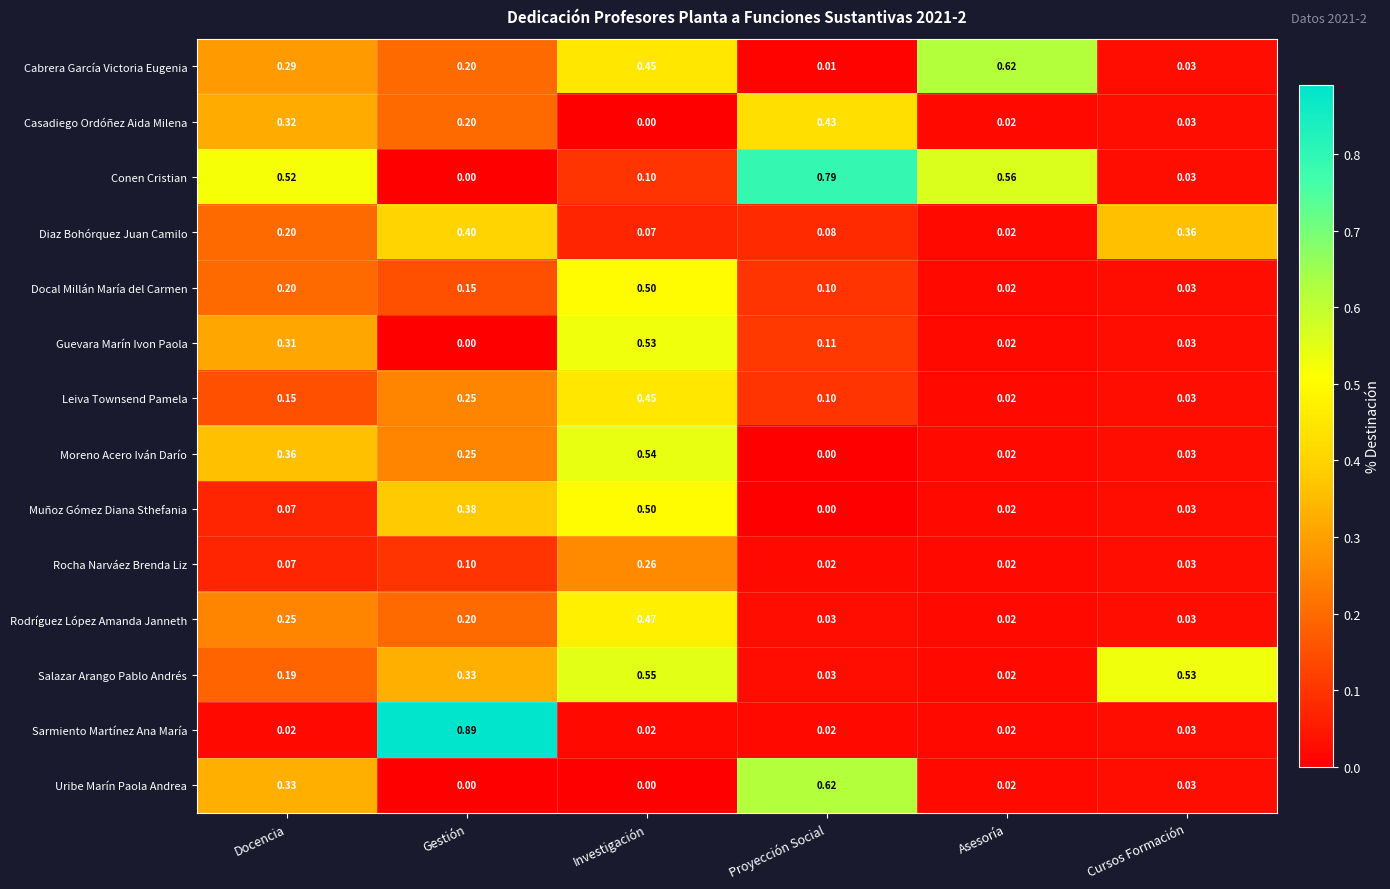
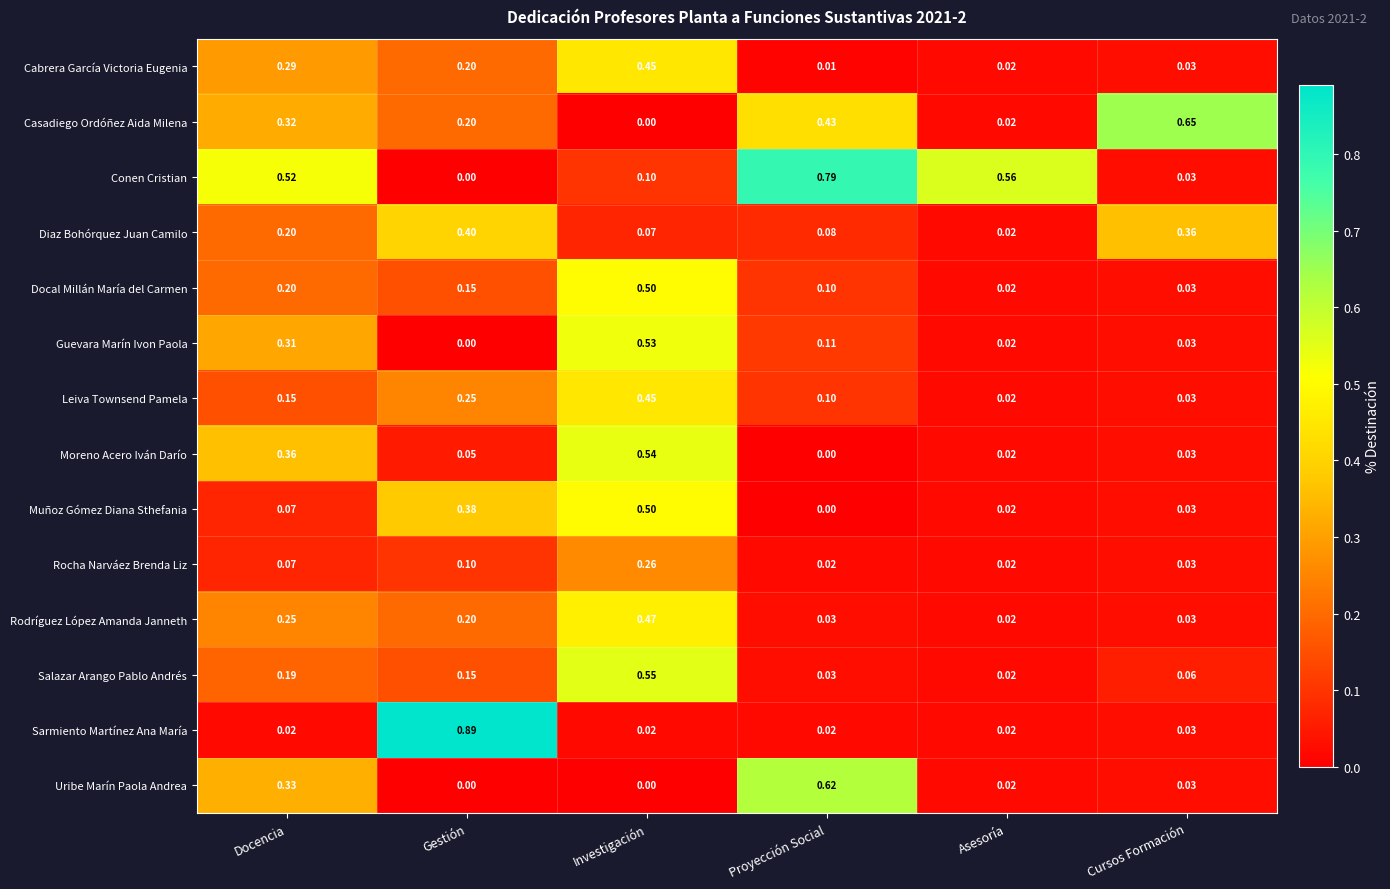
Cabrera García Victoria Eugenia, Asesoría: 0.62 -> 0.02
Casadiego Ordóñez Aida Milena, Cursos Formación: 0.03 -> 0.65
Moreno Acero Iván Darío, Gestión: 0.25 -> 0.05
Salazar Arango Pablo Andrés, Gestión: 0.33 -> 0.15
Salazar Arango Pablo Andrés, Cursos Formación: 0.53 -> 0.06
